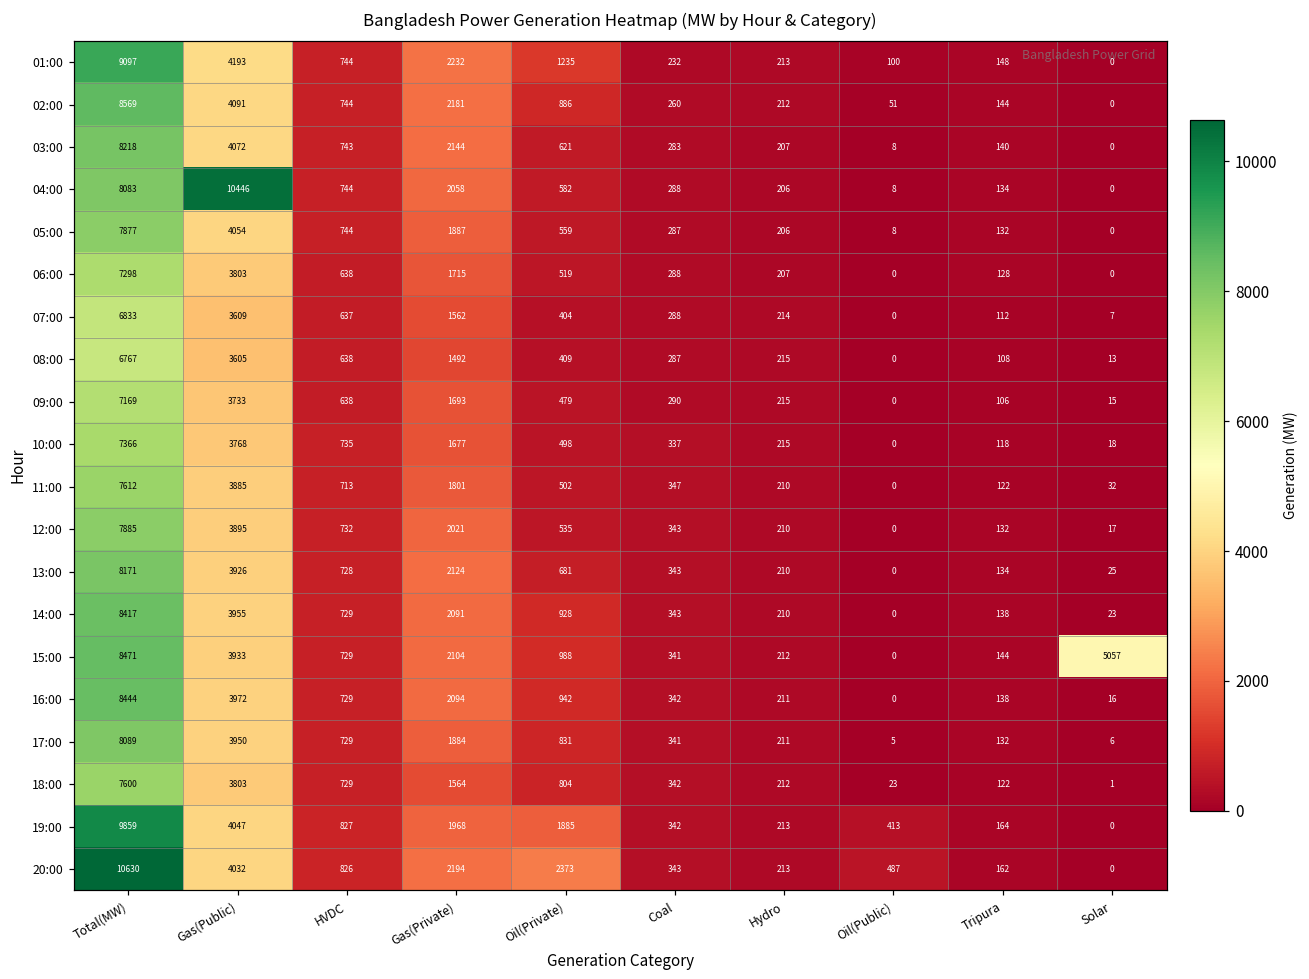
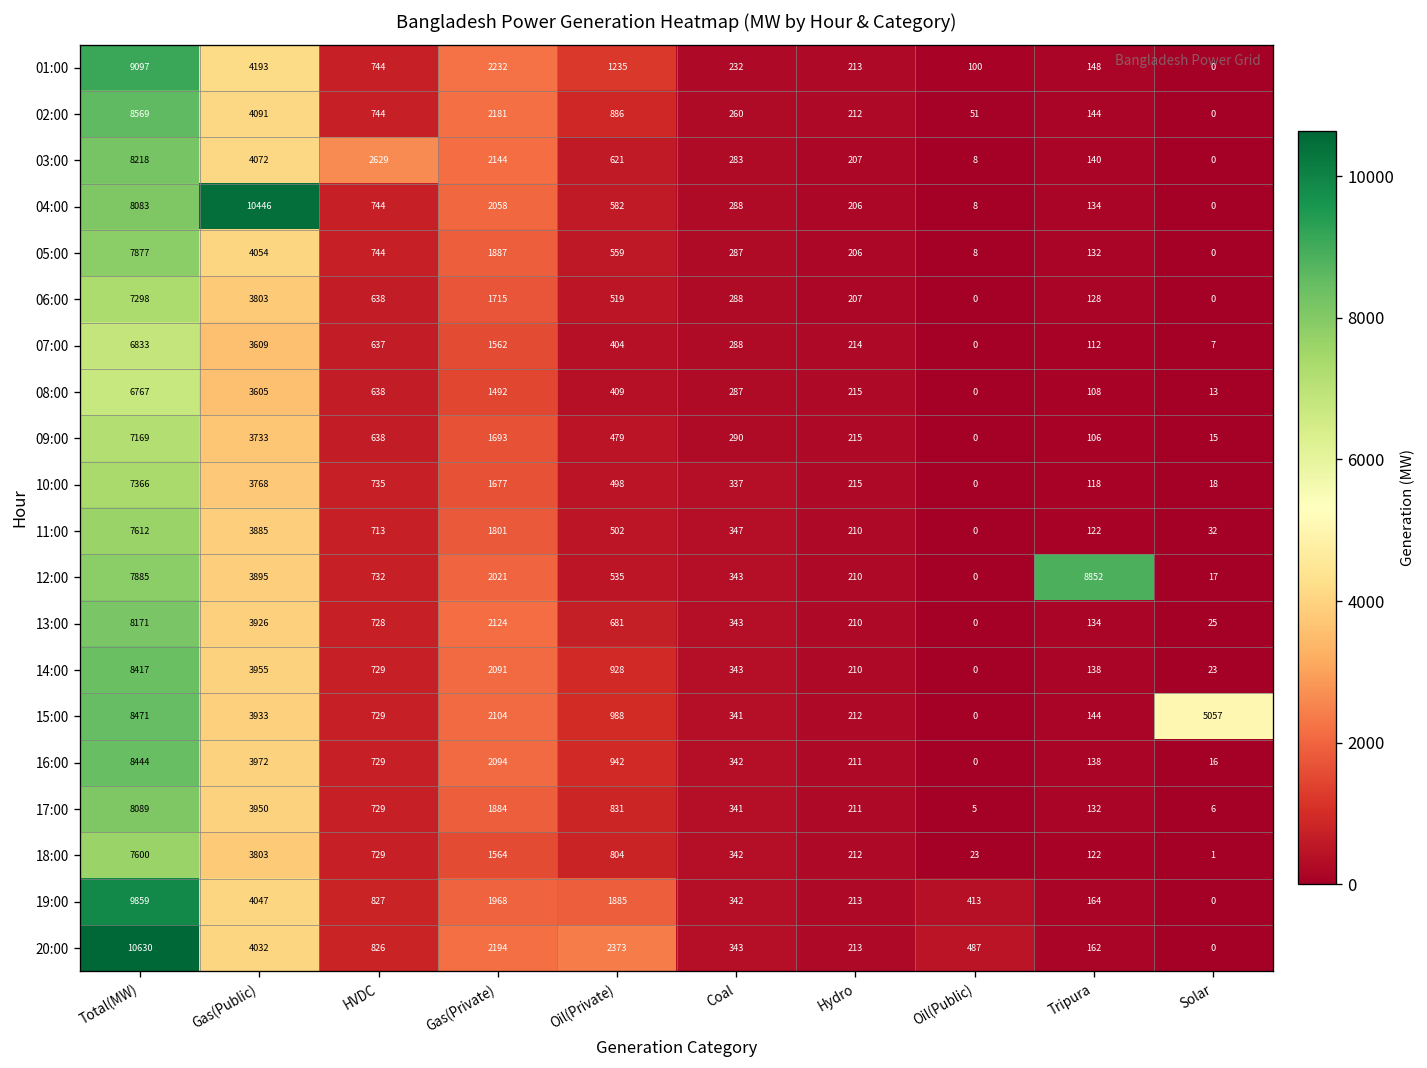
03:00, HVDC: 743 -> 2629
12:00, Tripura: 132 -> 8852
